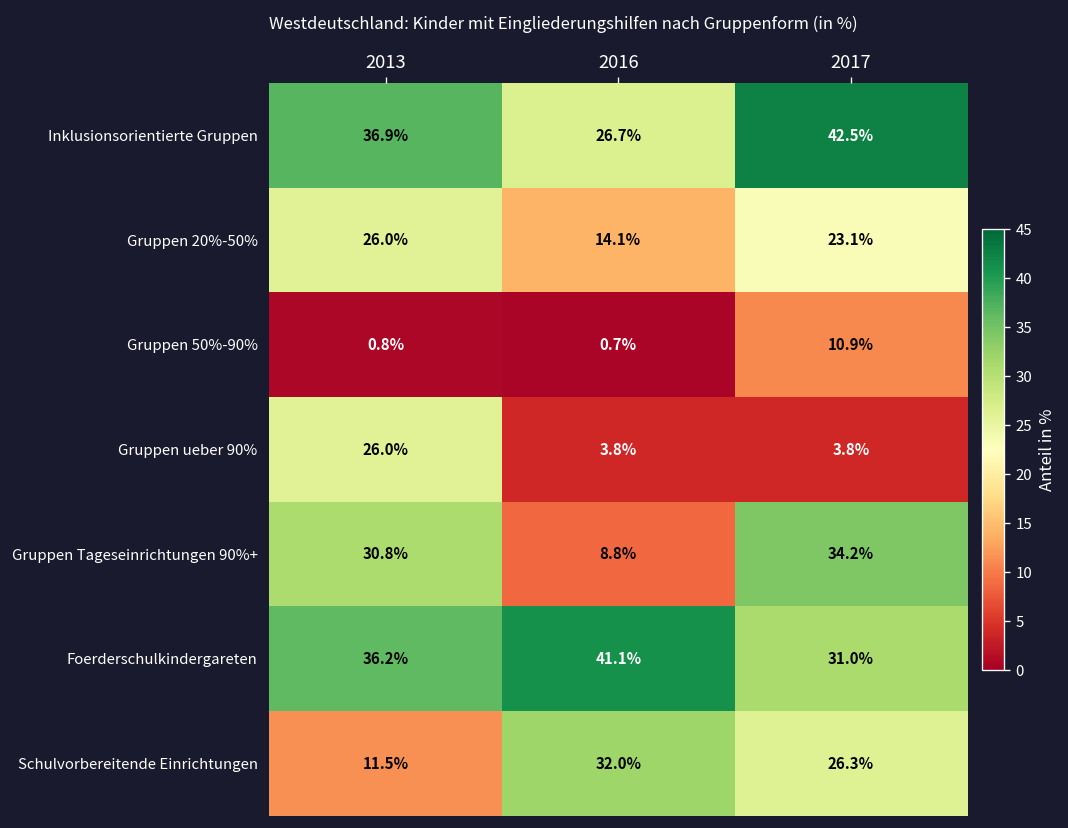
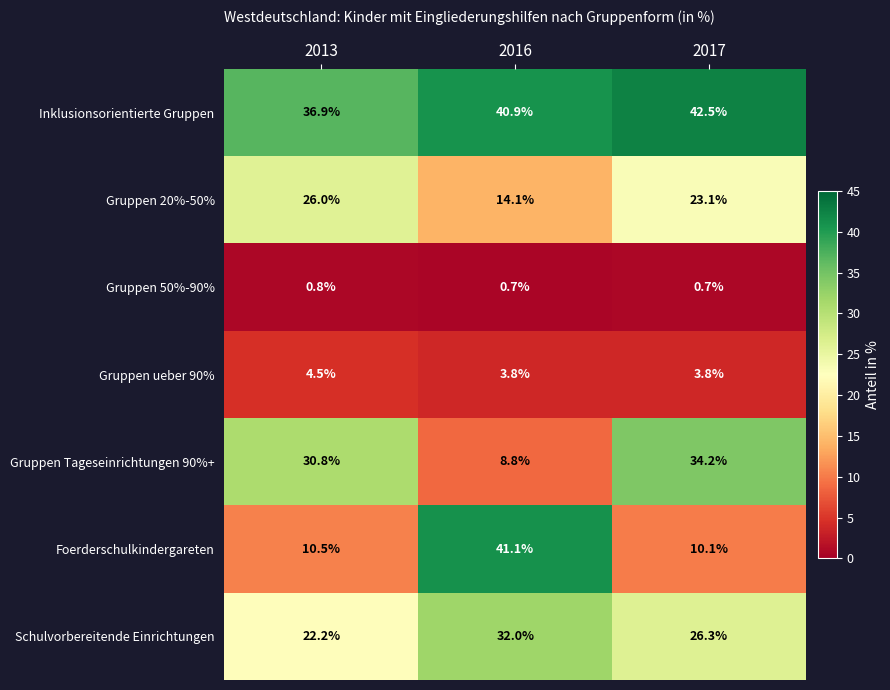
Inklusionsorientierte Gruppen, 2016: 26.7% -> 40.9%
Gruppen 50%-90%, 2017: 10.9% -> 0.7%
Gruppen ueber 90%, 2013: 26.0% -> 4.5%
Foerderschulkindergareten, 2013: 36.2% -> 10.5%
Foerderschulkindergareten, 2017: 31.0% -> 10.1%
Schulvorbereitende Einrichtungen, 2013: 11.5% -> 22.2%
